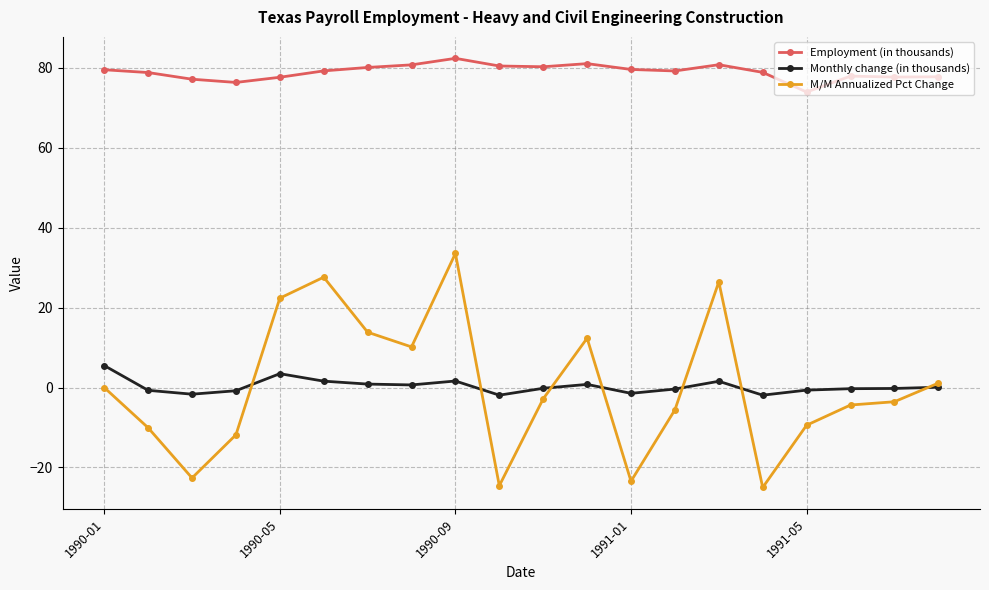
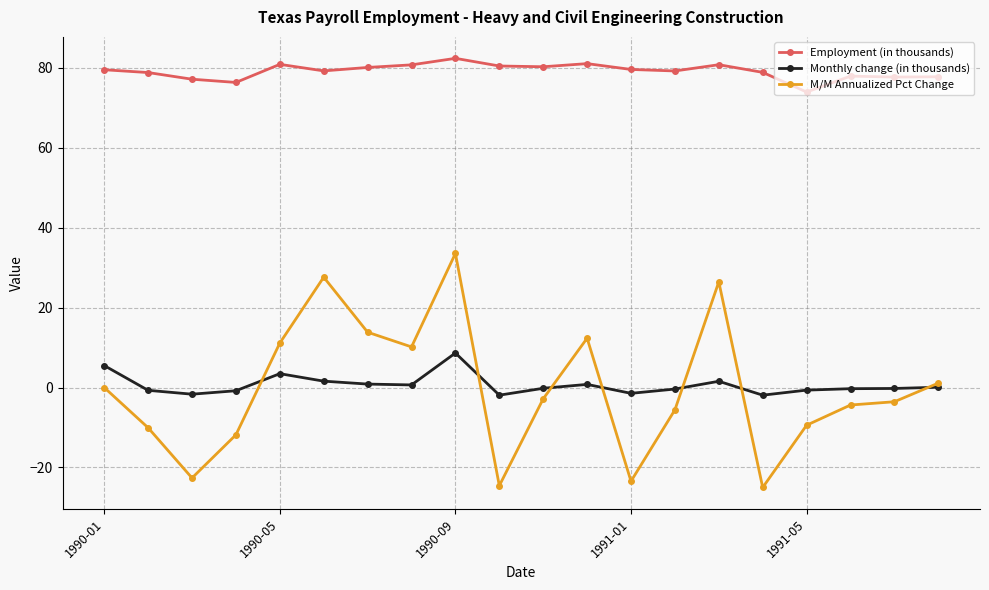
Employment (in thousands), 1990-05: 78 -> 81
M/M Annualized Pct Change, 1990-05: 22 -> 11
Monthly change (in thousands), 1990-09: 2 -> 9
